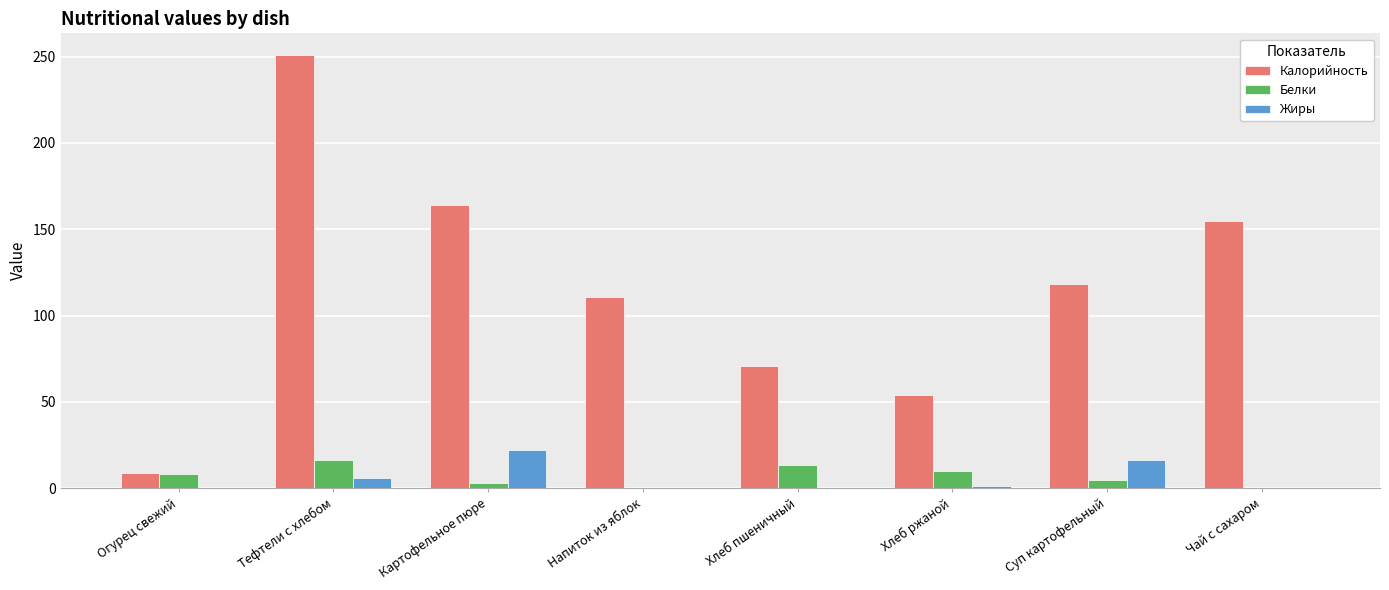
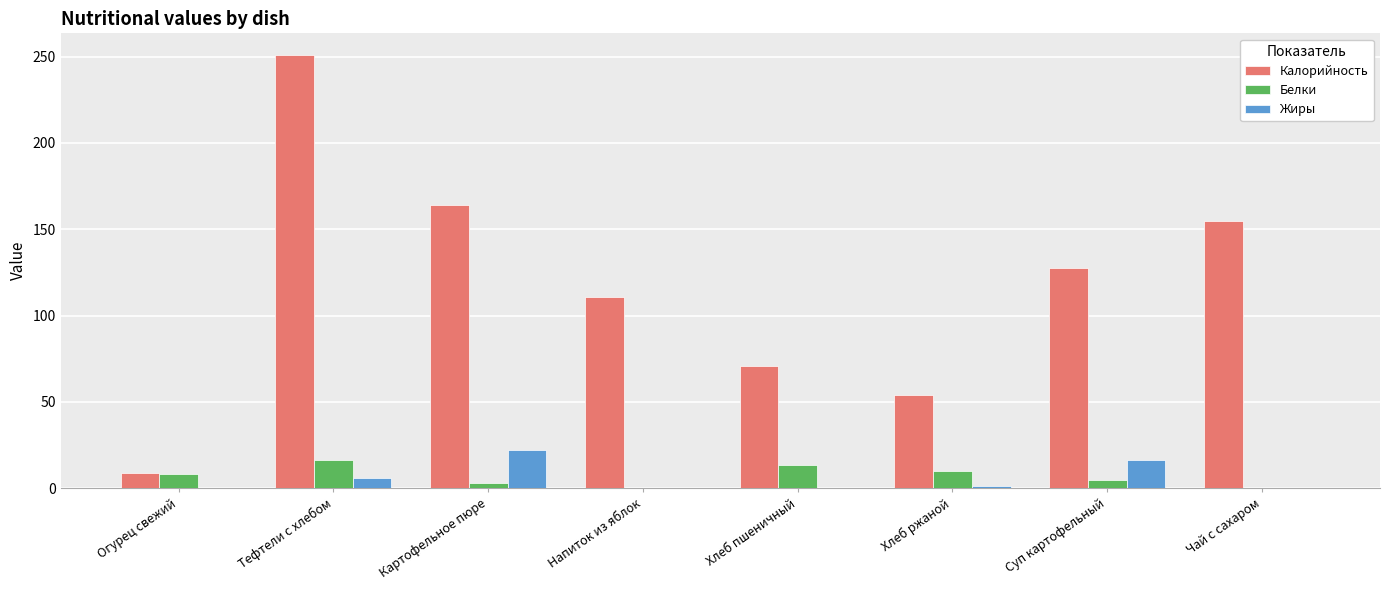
Калорийность, Суп картофельный: 118 -> 128
